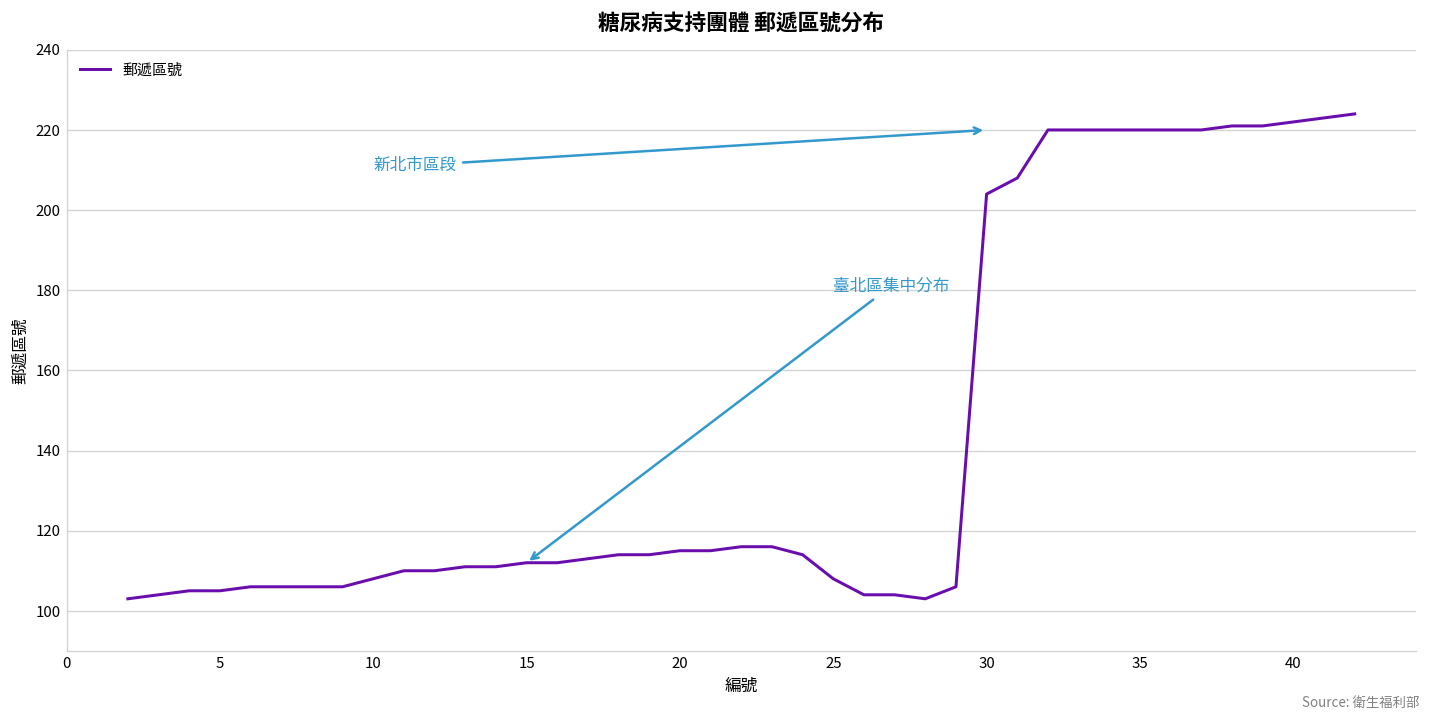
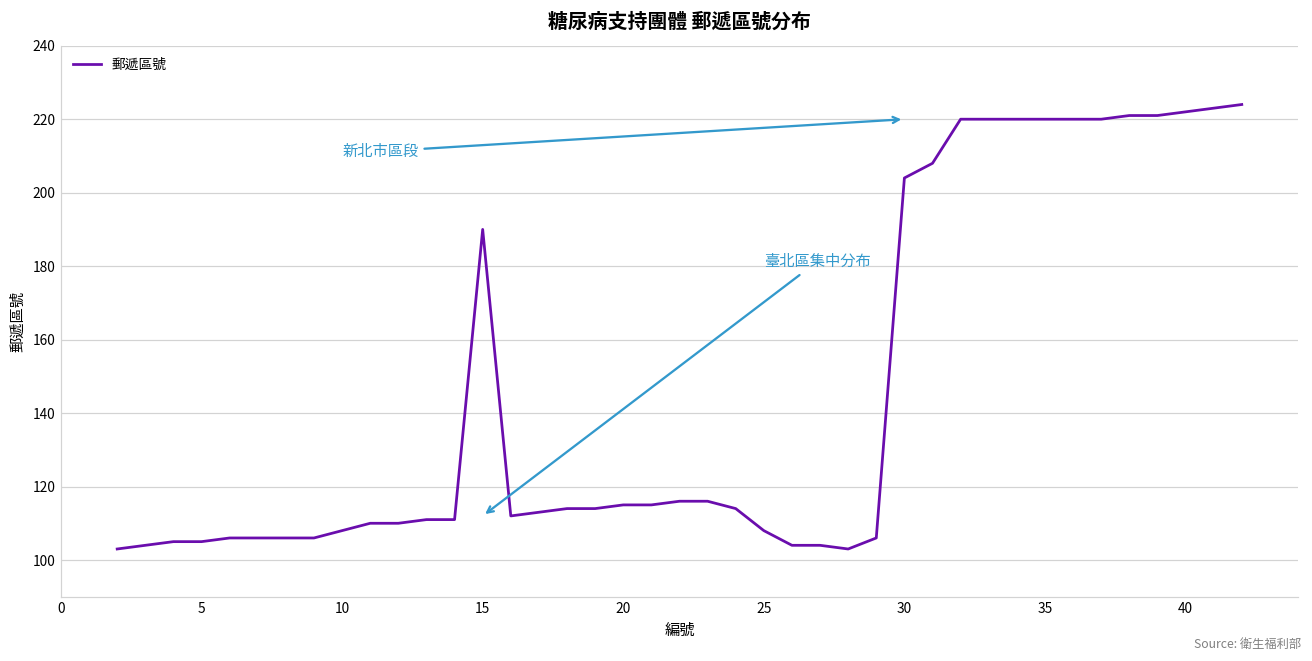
15: 112 -> 190
